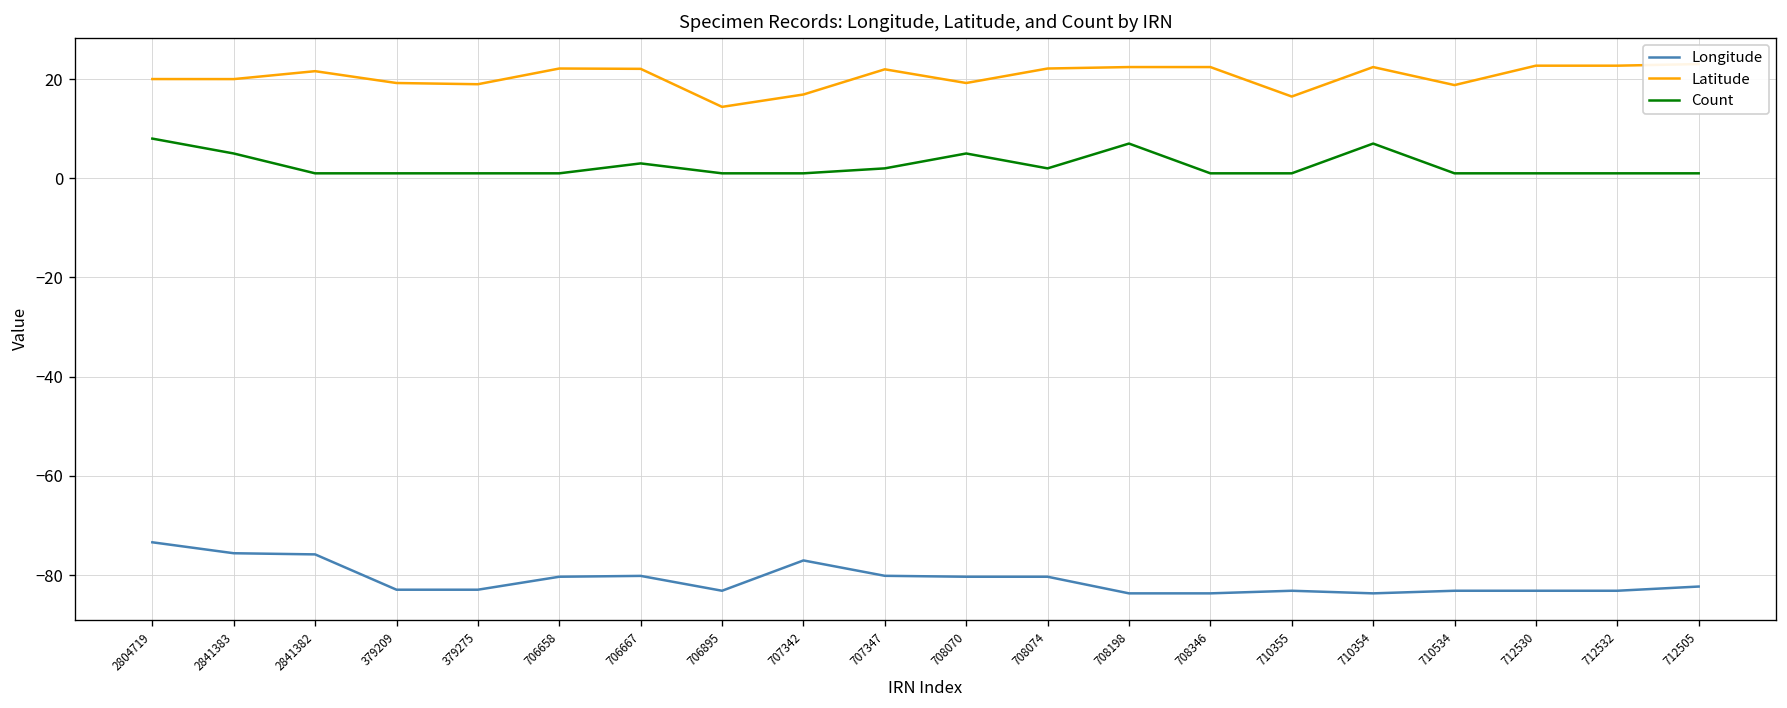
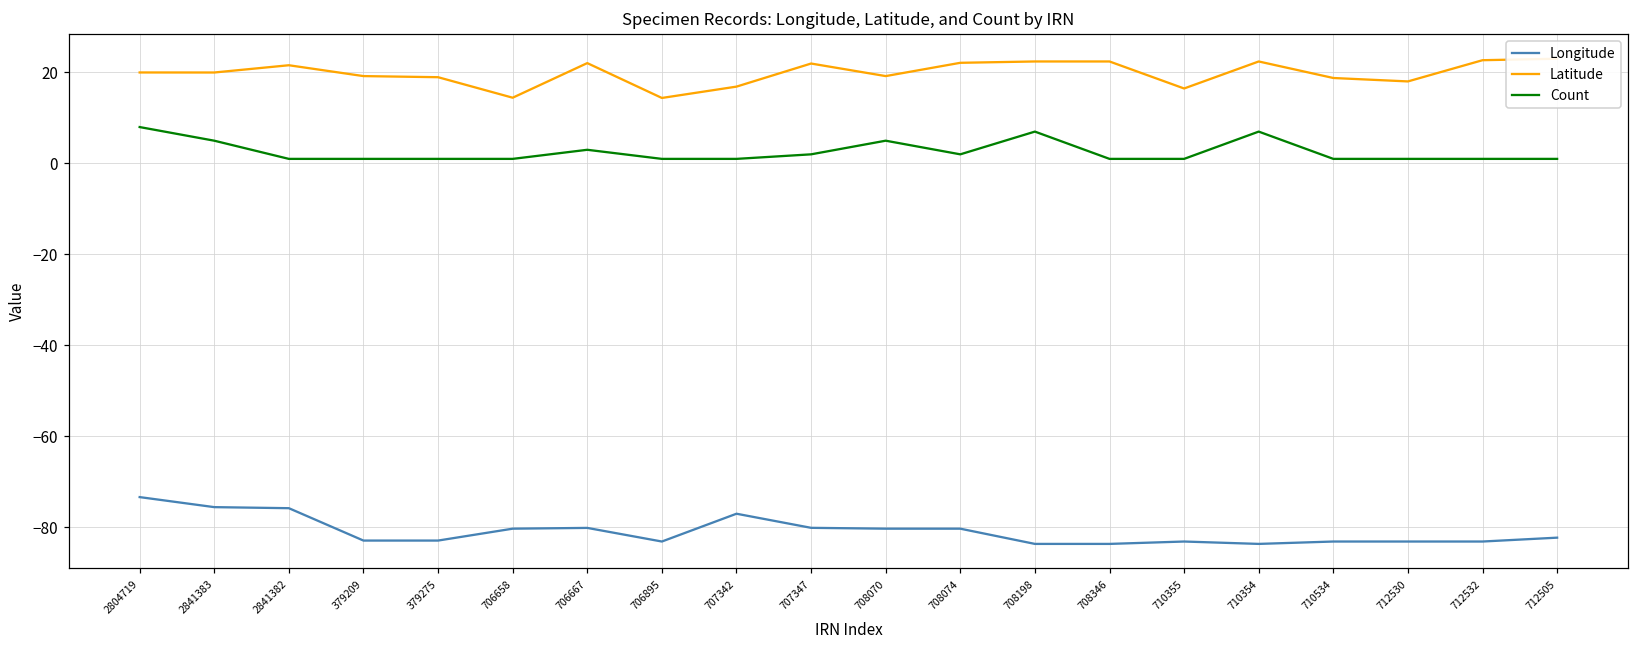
Latitude, 706658: 22 -> 14
Latitude, 712530: 23 -> 18
